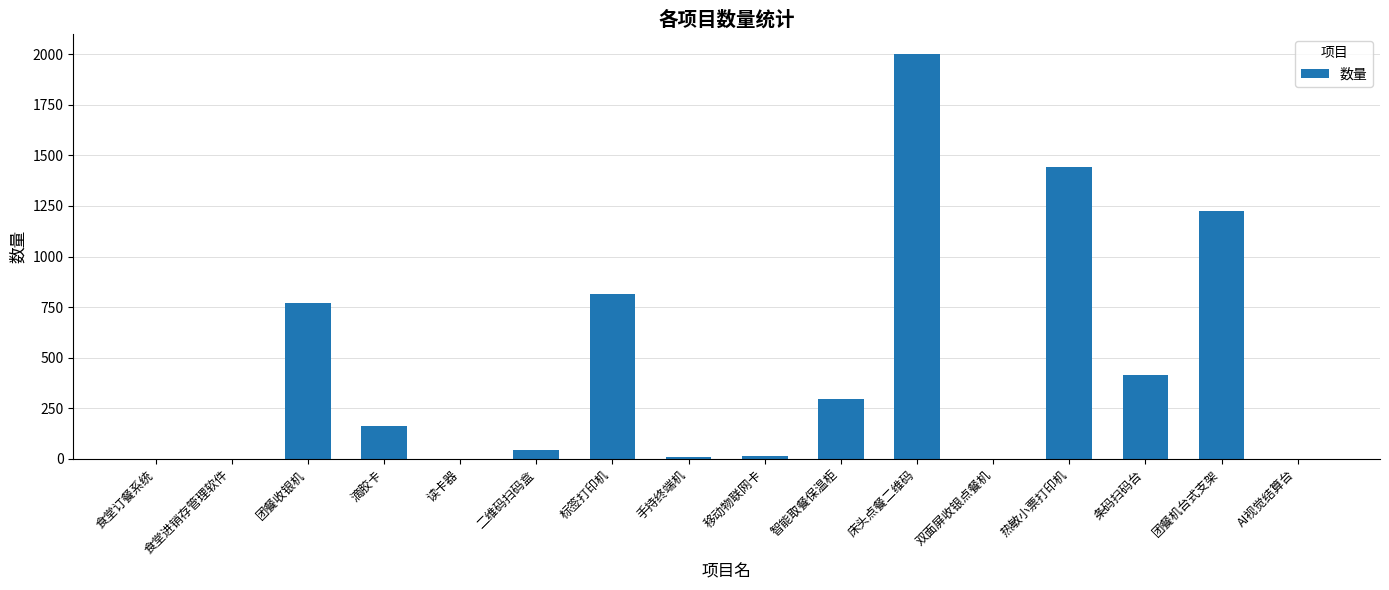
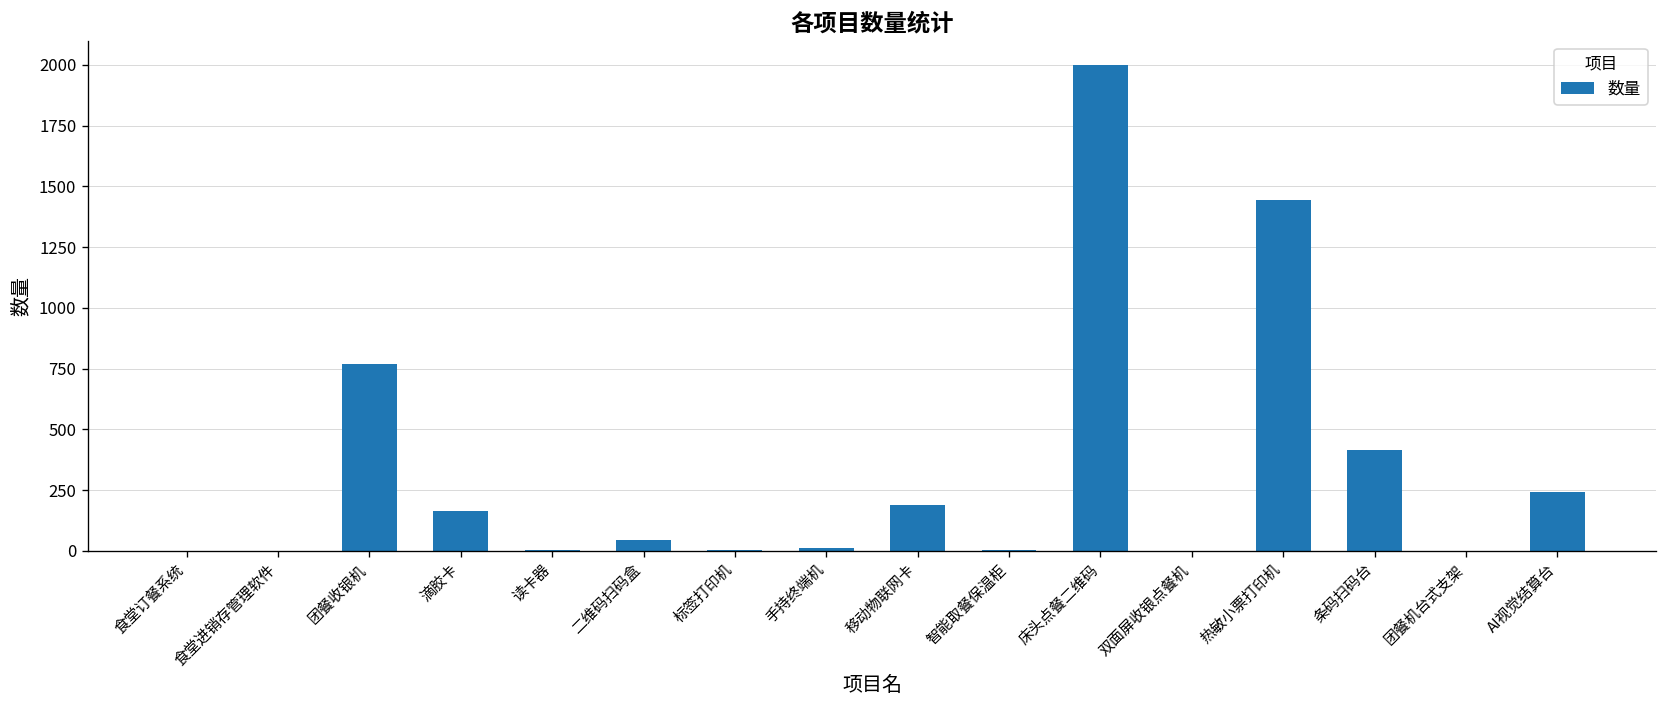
标签打印机: 820 -> 0
移动物联网卡: 20 -> 190
智能取餐保温柜: 300 -> 10
团餐机台式支架: 1230 -> 0
AI视觉结算台: 0 -> 240
